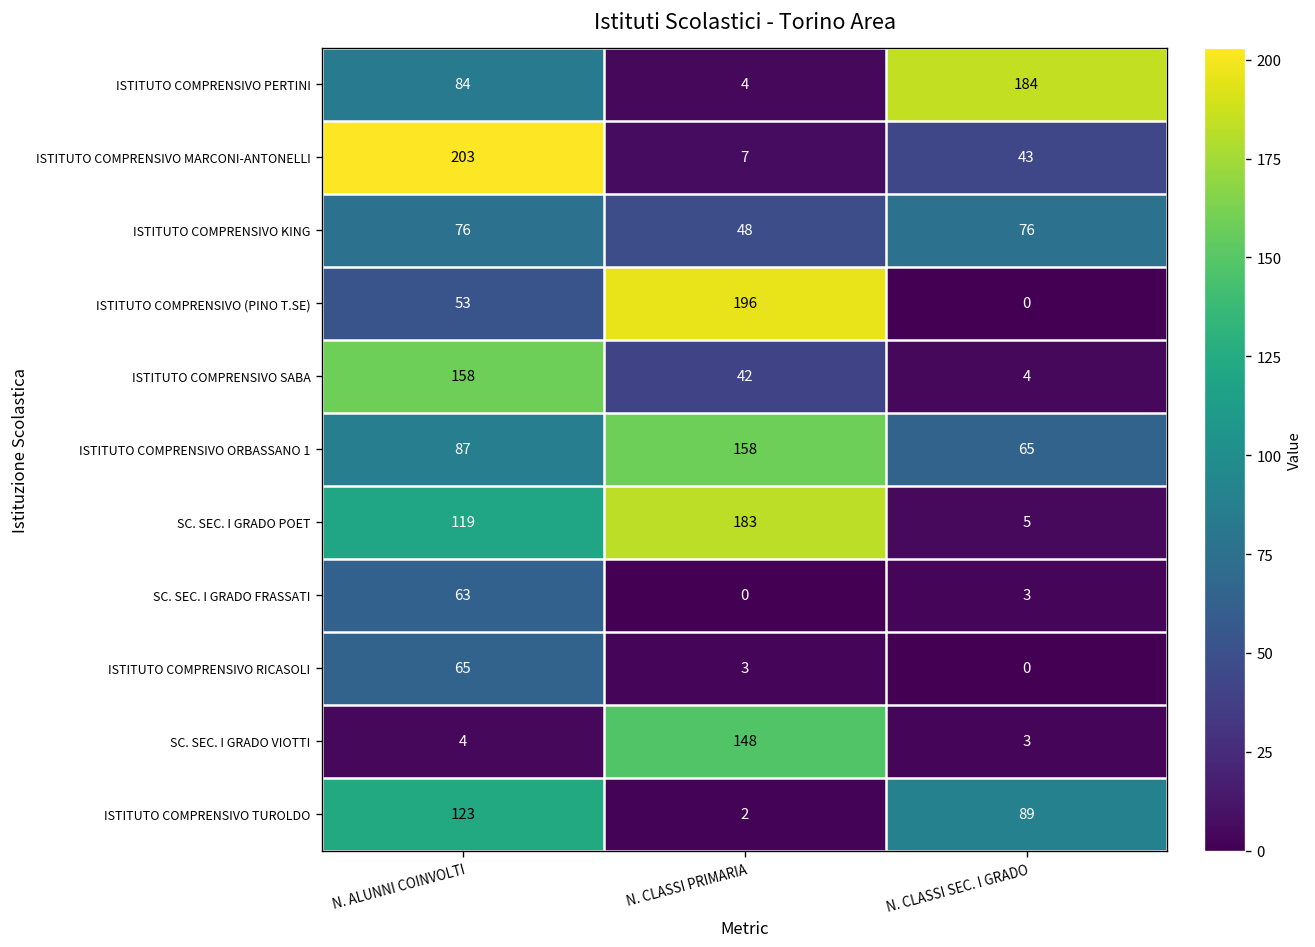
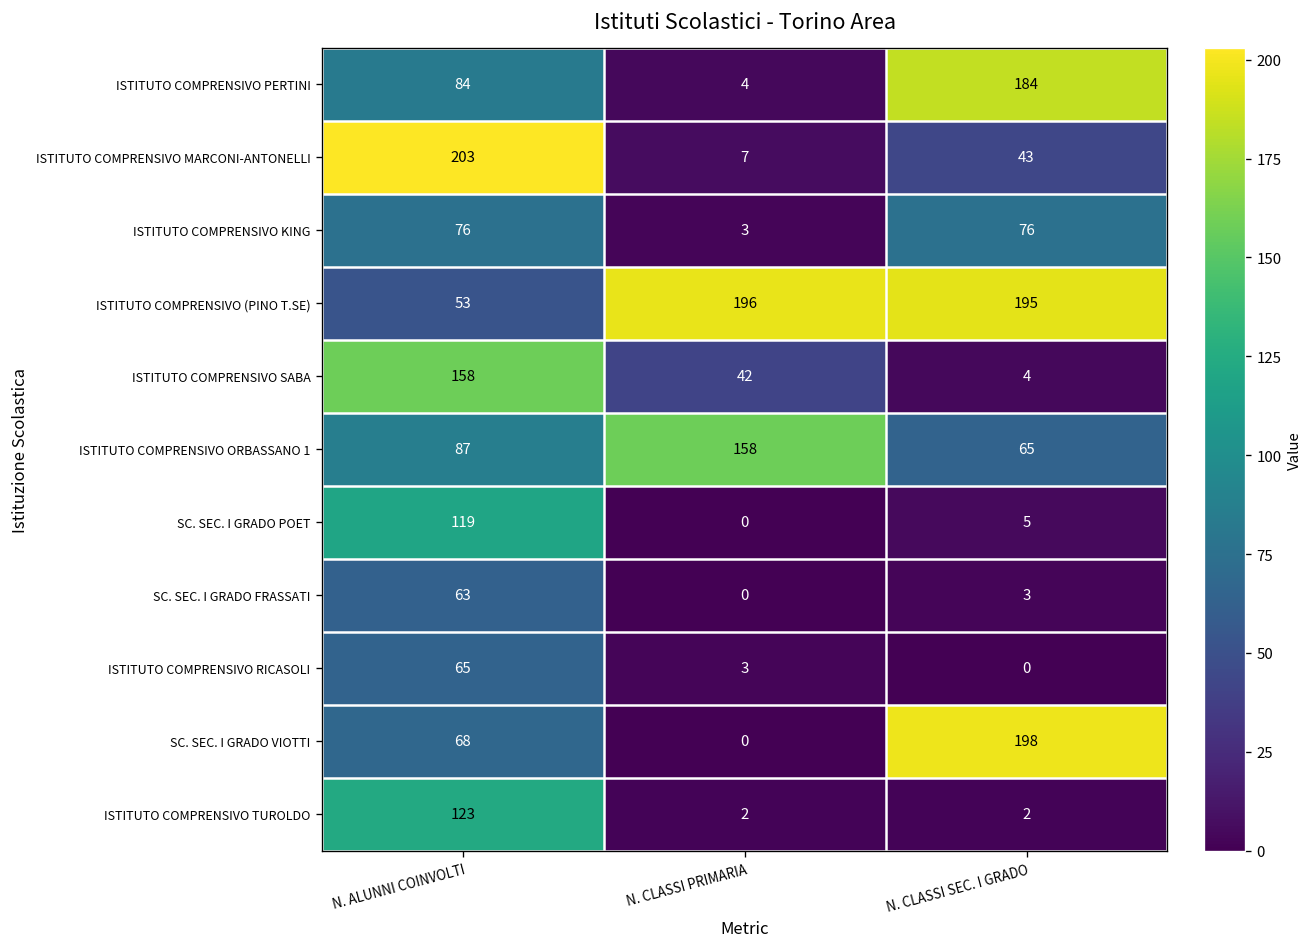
ISTITUTO COMPRENSIVO KING, N. CLASSI PRIMARIA: 48 -> 3
ISTITUTO COMPRENSIVO (PINO T.SE), N. CLASSI SEC. I GRADO: 0 -> 195
SC. SEC. I GRADO POET, N. CLASSI PRIMARIA: 183 -> 0
SC. SEC. I GRADO VIOTTI, N. ALUNNI COINVOLTI: 4 -> 68
SC. SEC. I GRADO VIOTTI, N. CLASSI PRIMARIA: 148 -> 0
SC. SEC. I GRADO VIOTTI, N. CLASSI SEC. I GRADO: 3 -> 198
ISTITUTO COMPRENSIVO TUROLDO, N. CLASSI SEC. I GRADO: 89 -> 2
